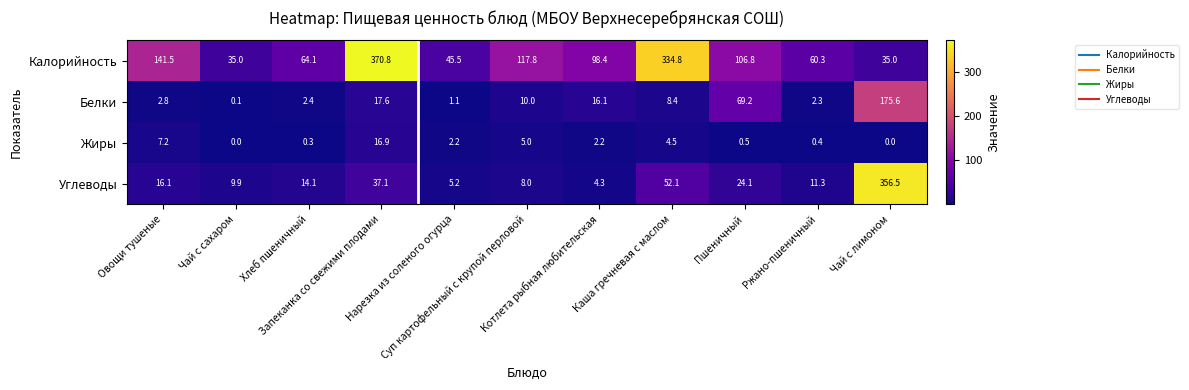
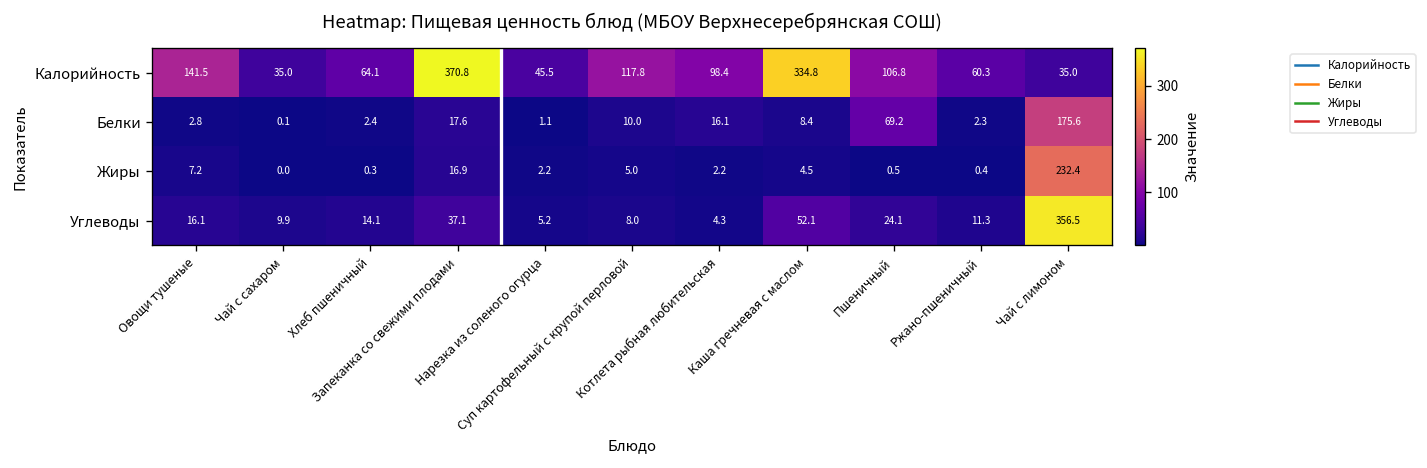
Жиры, Чай с лимоном: 0.0 -> 232.4
